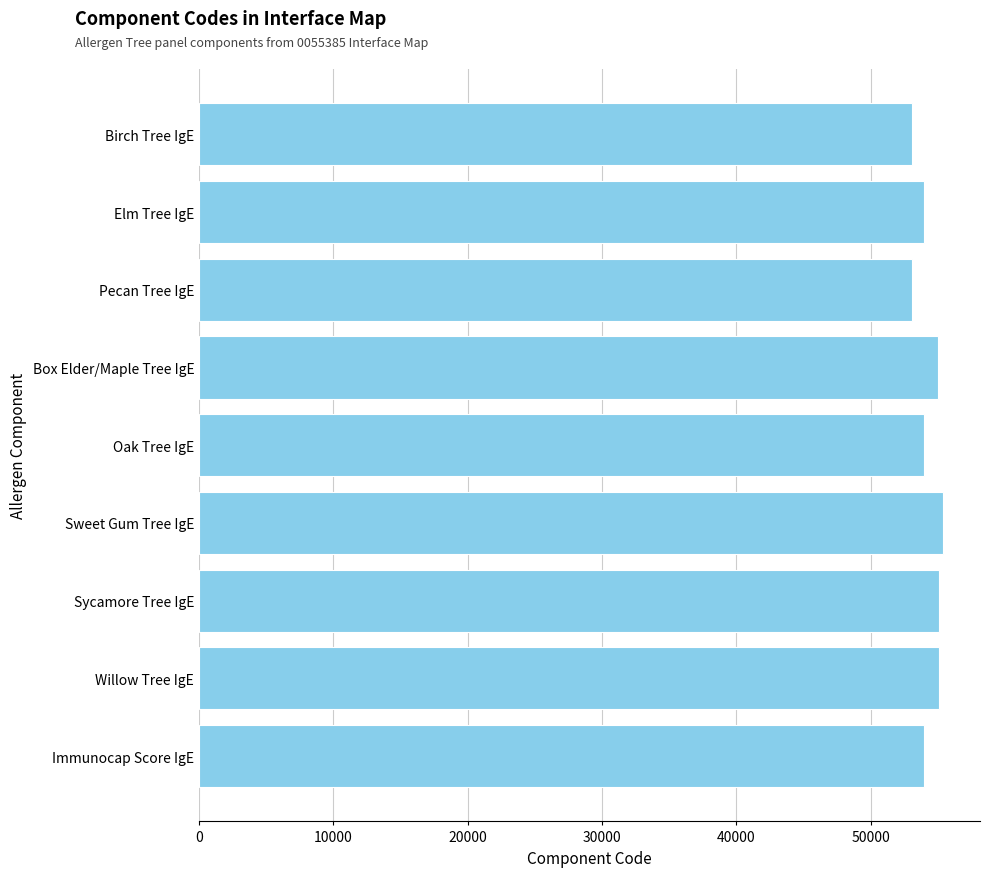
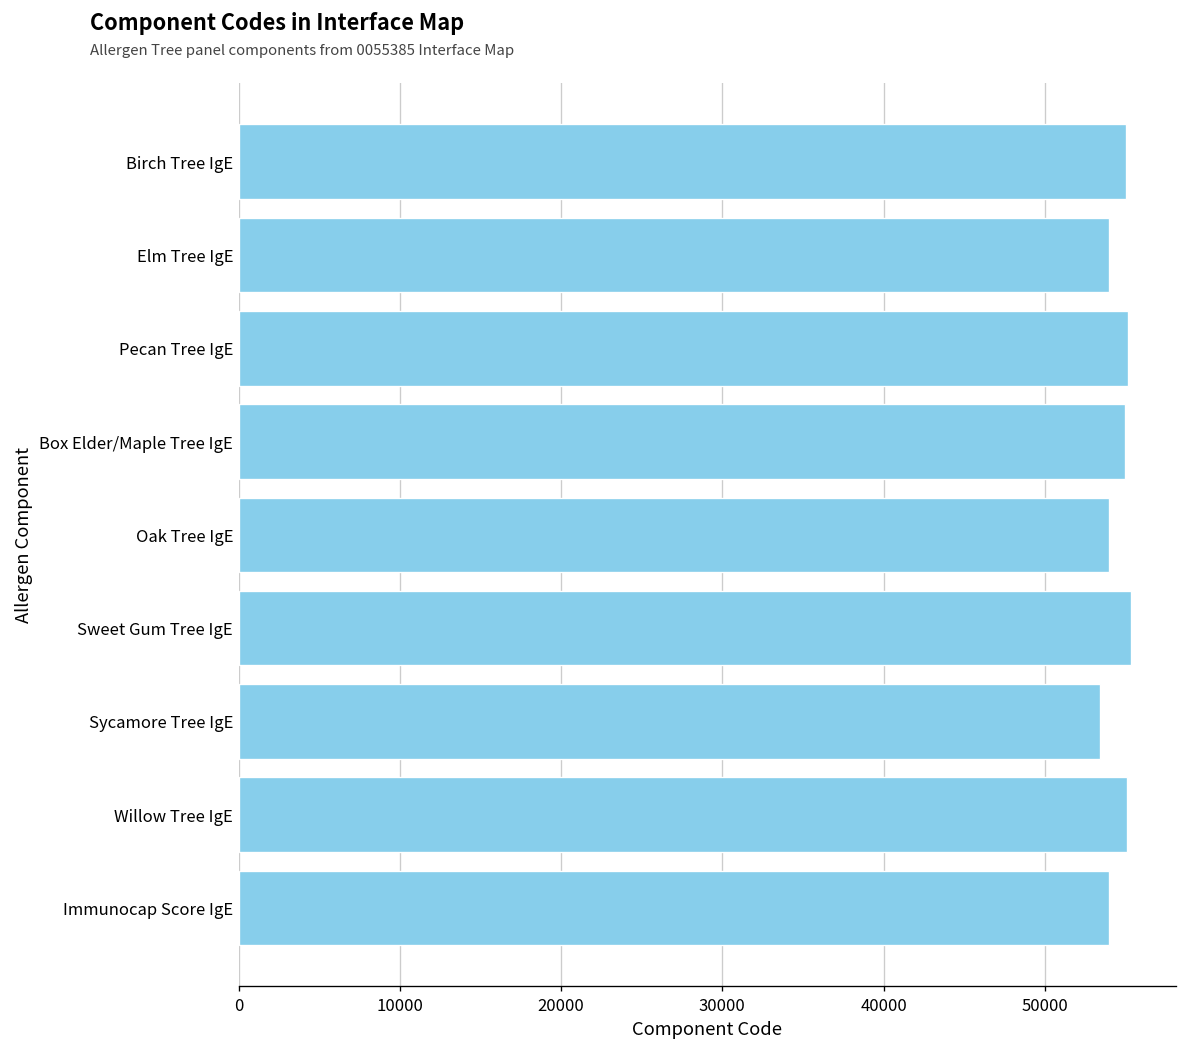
Birch Tree IgE: 53100 -> 55100
Pecan Tree IgE: 53100 -> 55100
Sycamore Tree IgE: 55100 -> 53500
